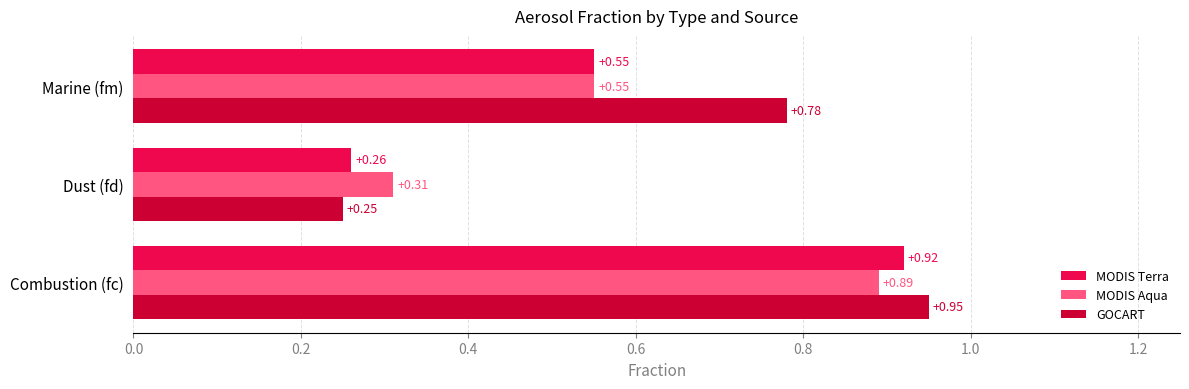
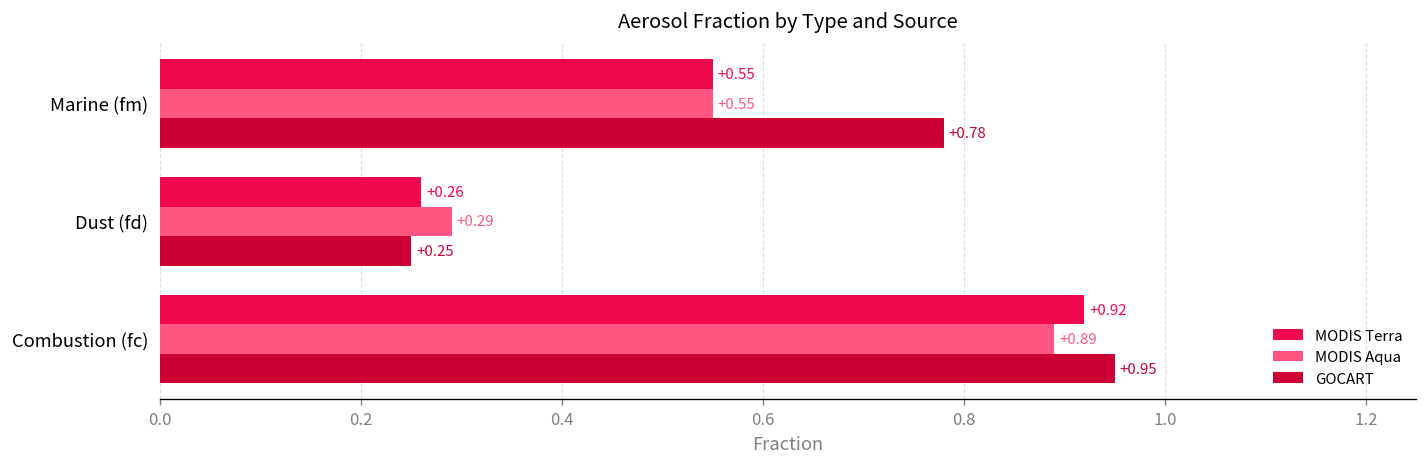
MODIS Aqua, Dust (fd): +0.31 -> +0.29
